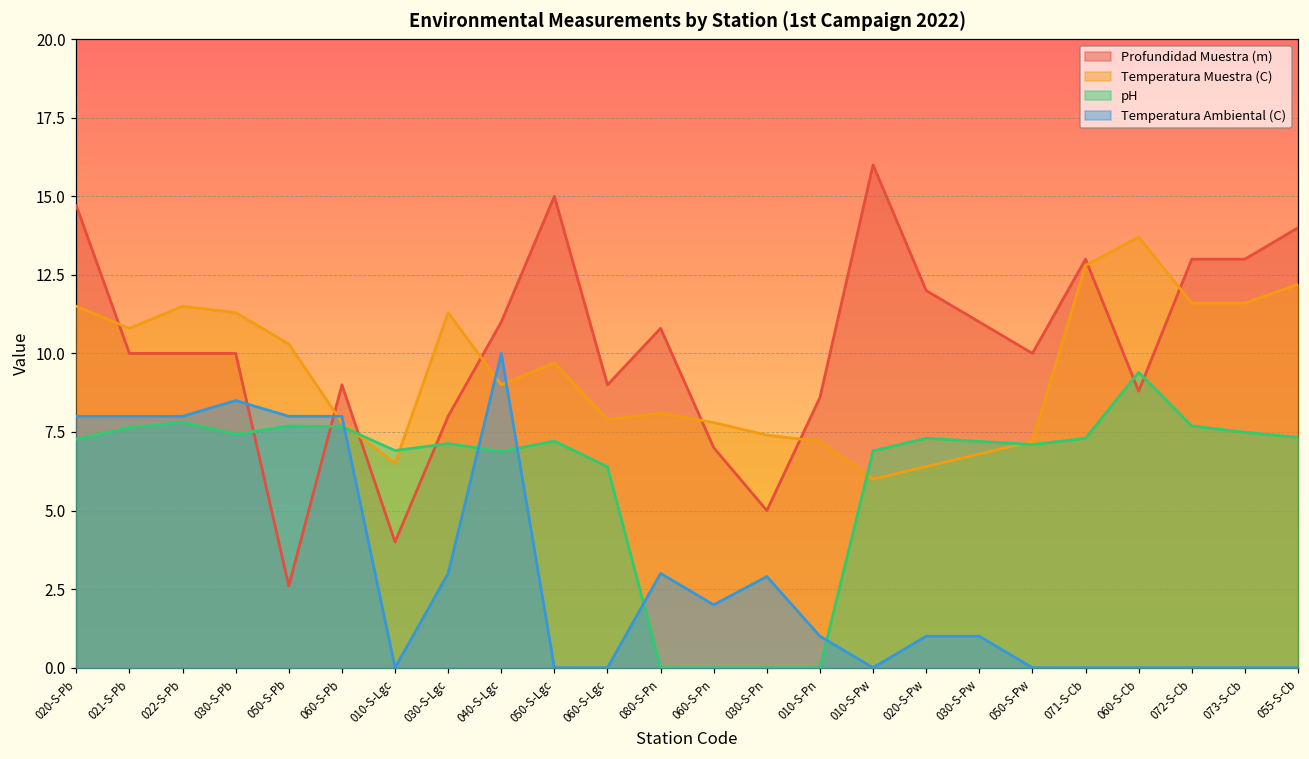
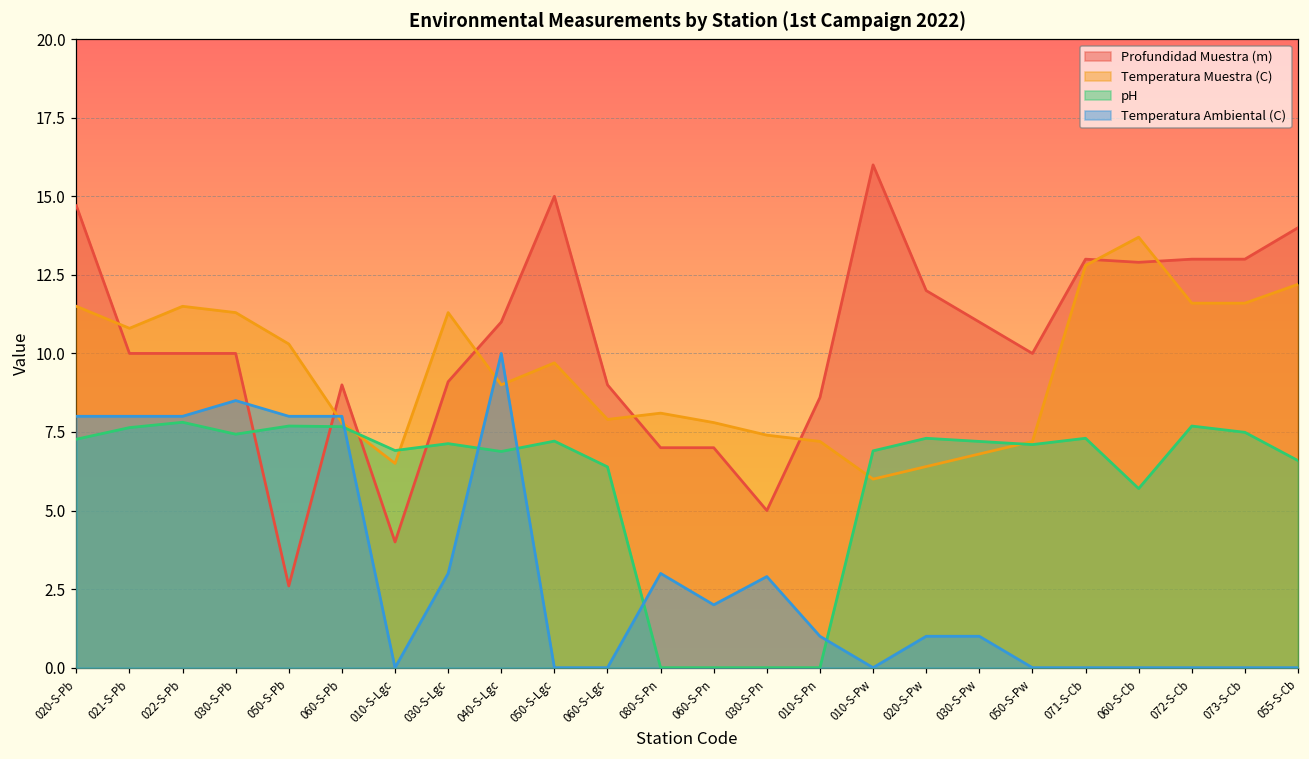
Profundidad Muestra (m), 030-S-Lgc: 8.0 -> 9.1
Profundidad Muestra (m), 080-S-Pn: 10.8 -> 7.0
Profundidad Muestra (m), 060-S-Cb: 8.8 -> 12.9
pH, 060-S-Cb: 9.4 -> 5.7
pH, 055-S-Cb: 7.3 -> 6.6
